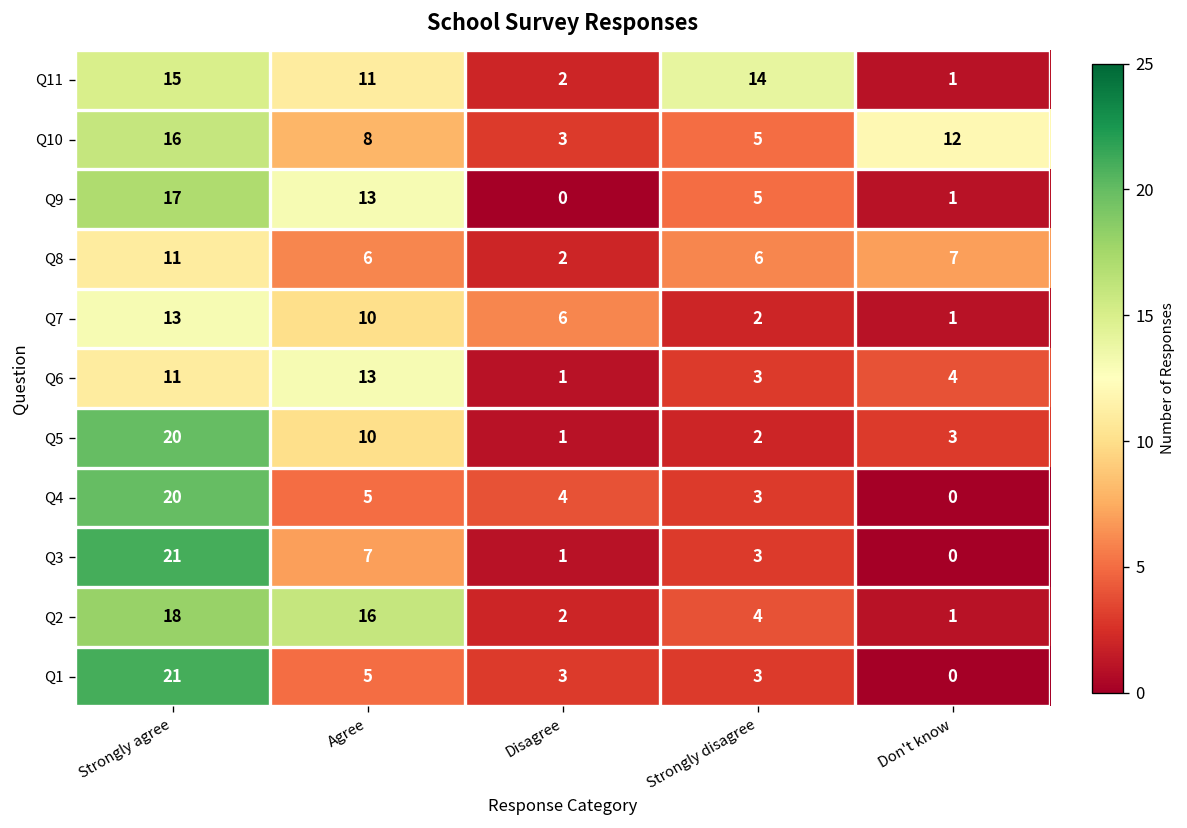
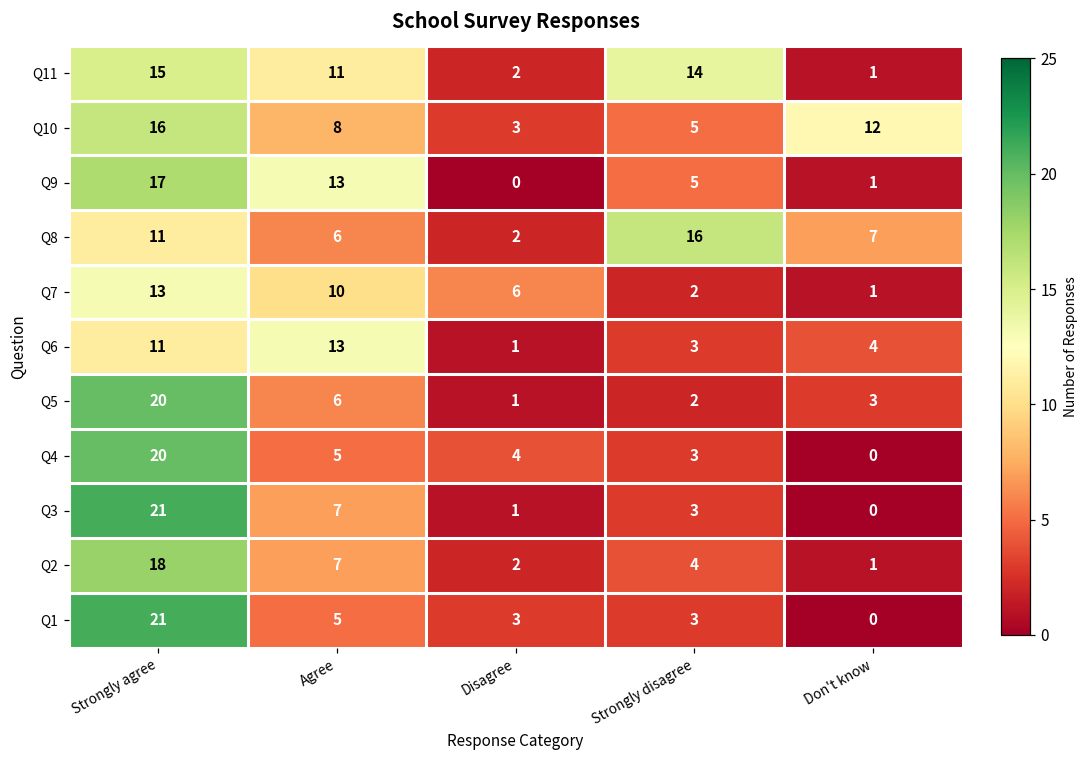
Q8, Strongly disagree: 6 -> 16
Q5, Agree: 10 -> 6
Q2, Agree: 16 -> 7
